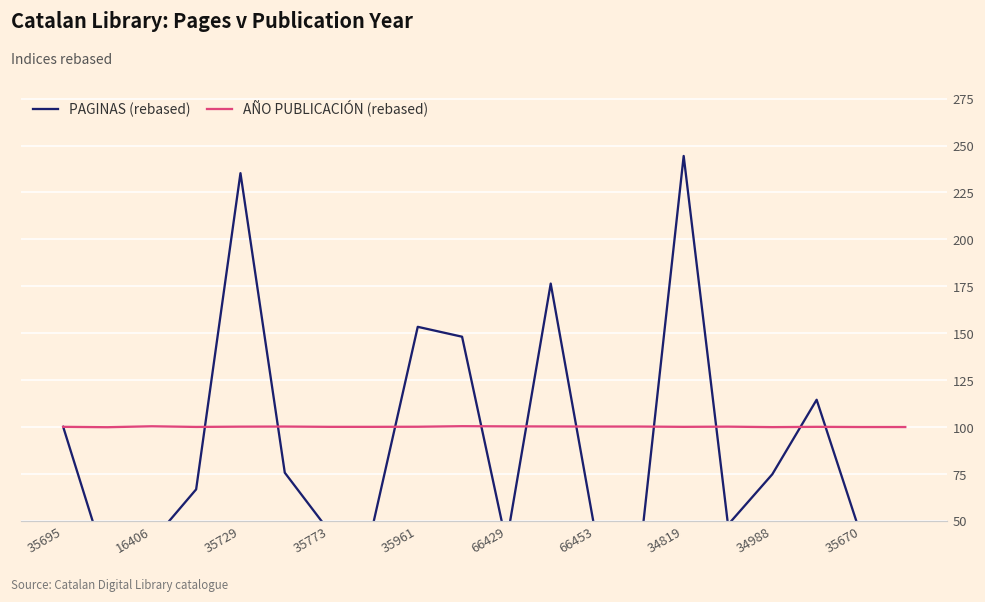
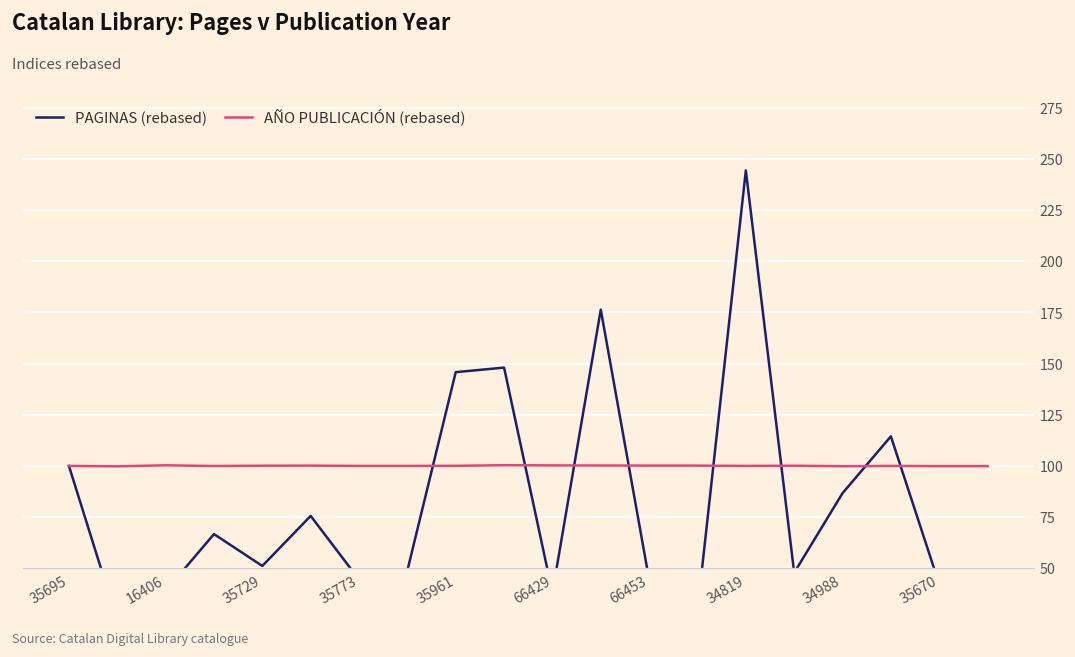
PAGINAS (rebased), 35729: 235 -> 51
PAGINAS (rebased), 35961: 153 -> 146
PAGINAS (rebased), 34988: 75 -> 87
